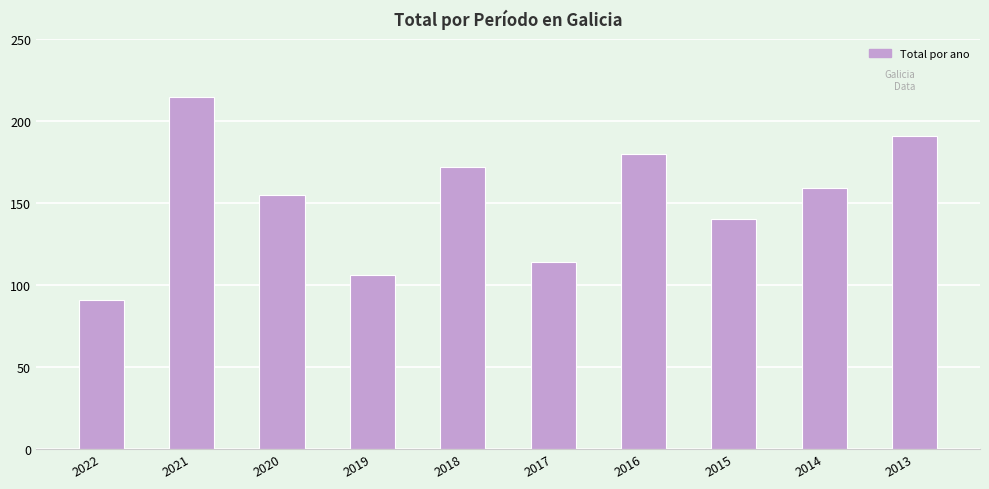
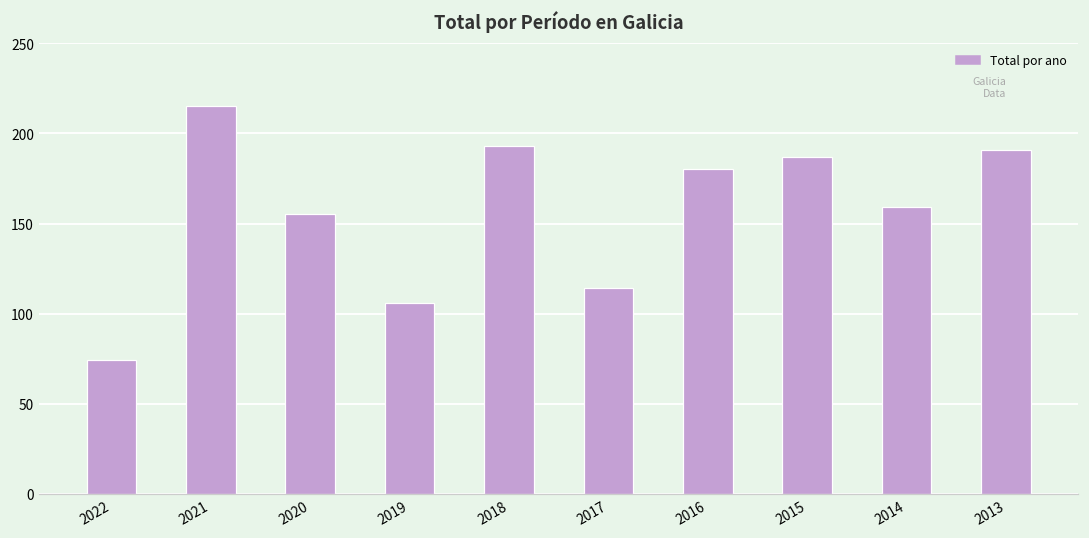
2022: 91 -> 74
2018: 172 -> 193
2015: 140 -> 187
